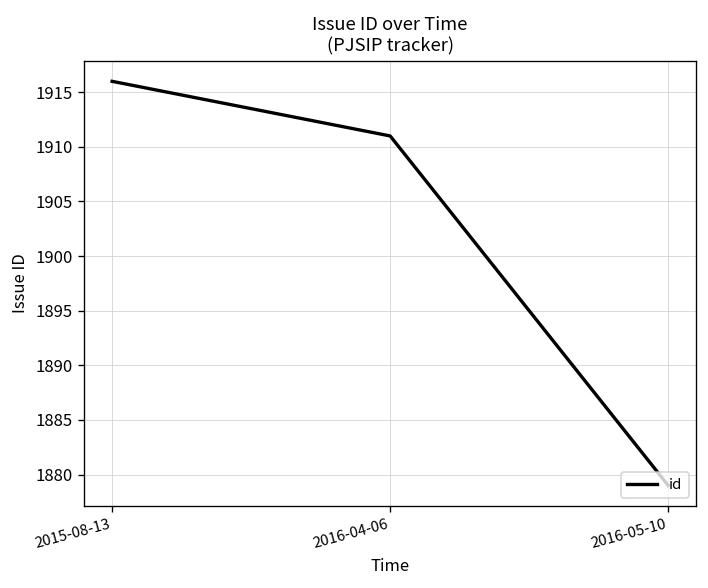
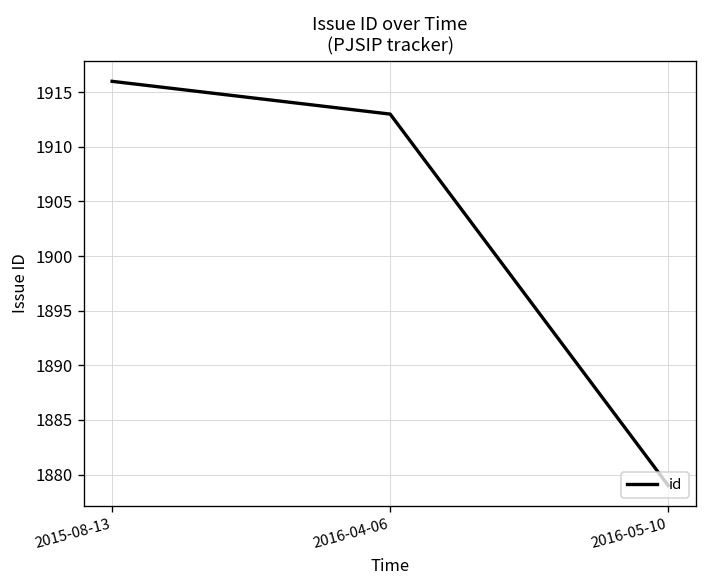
2016-04-06: 1911 -> 1913
